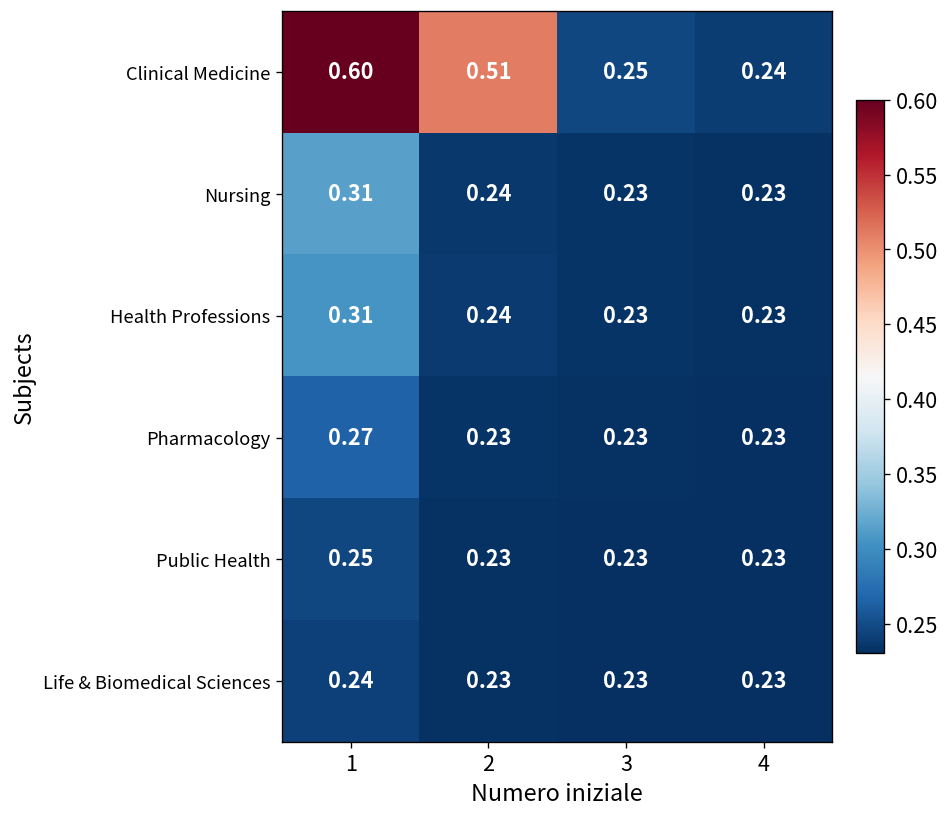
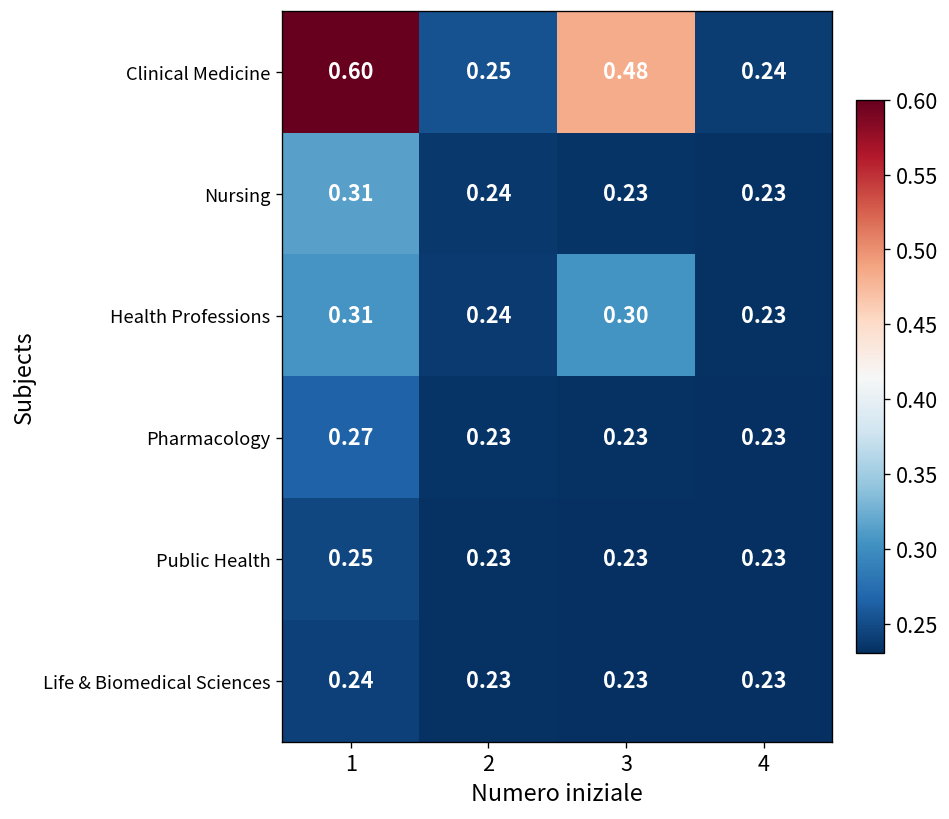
Clinical Medicine, 2: 0.51 -> 0.25
Clinical Medicine, 3: 0.25 -> 0.48
Health Professions, 3: 0.23 -> 0.30
